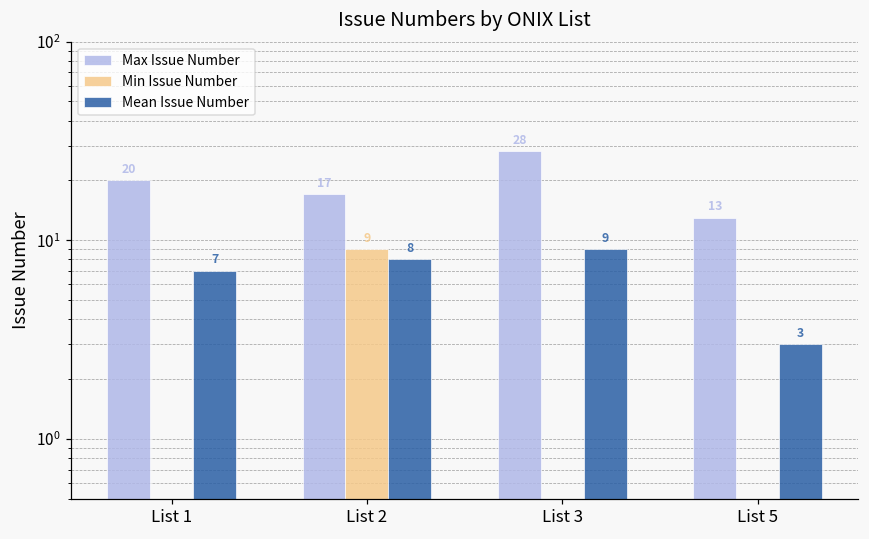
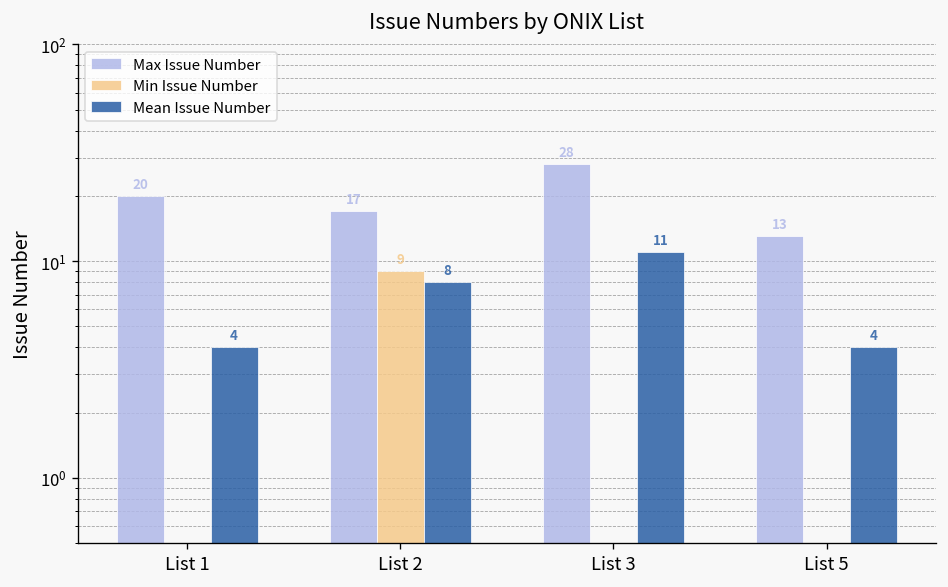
Mean Issue Number, List 1: 7 -> 4
Mean Issue Number, List 3: 9 -> 11
Mean Issue Number, List 5: 3 -> 4
